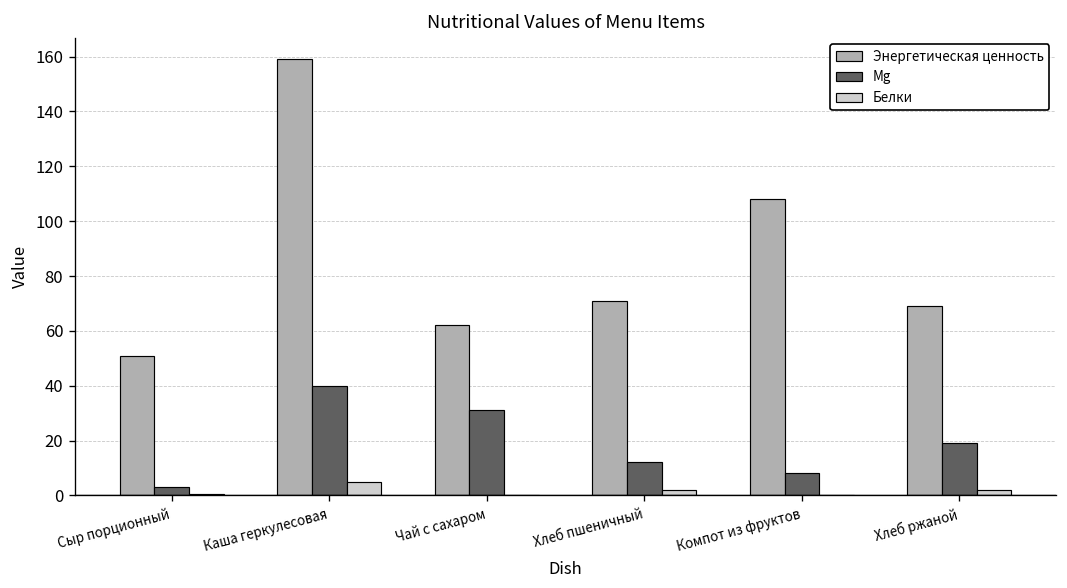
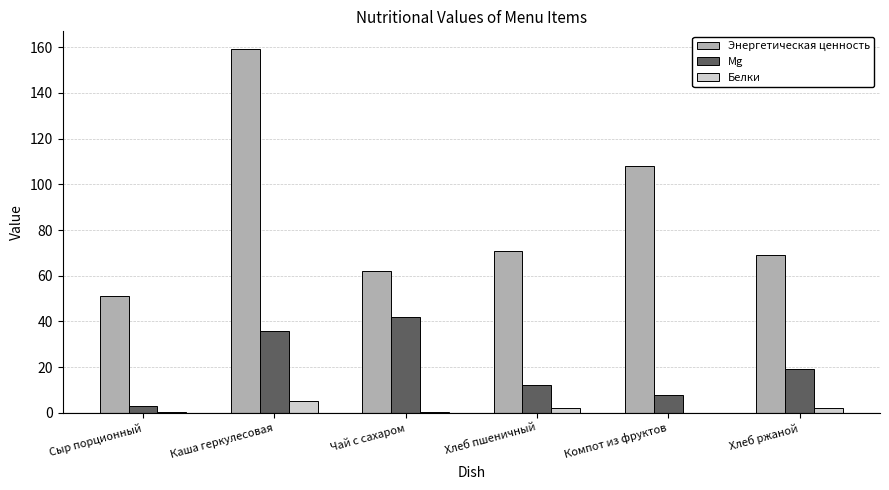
Mg, Каша геркулесовая: 40 -> 36
Mg, Чай с сахаром: 31 -> 42
